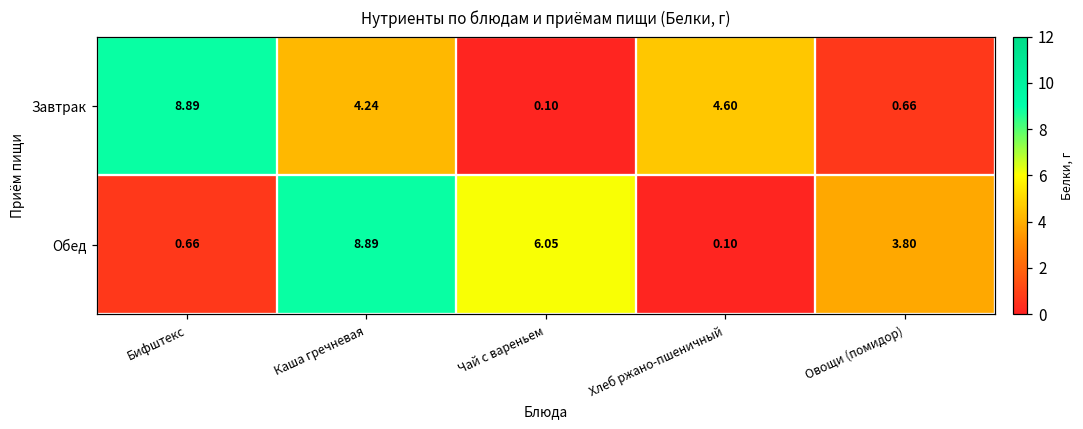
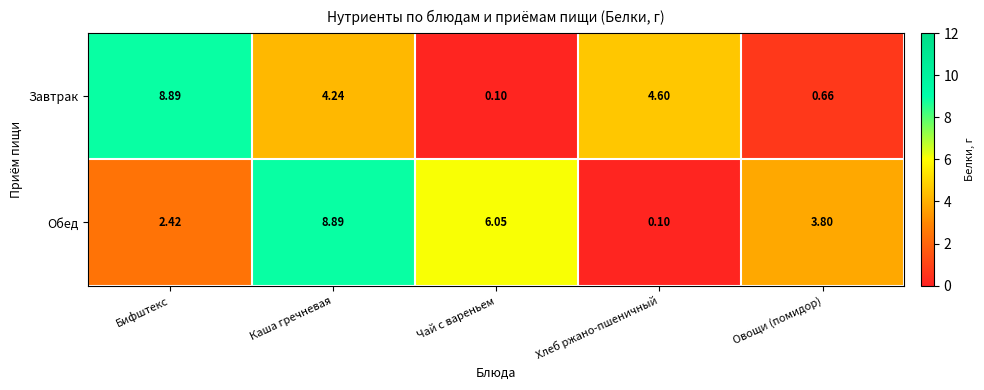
Обед, Бифштекс: 0.66 -> 2.42
